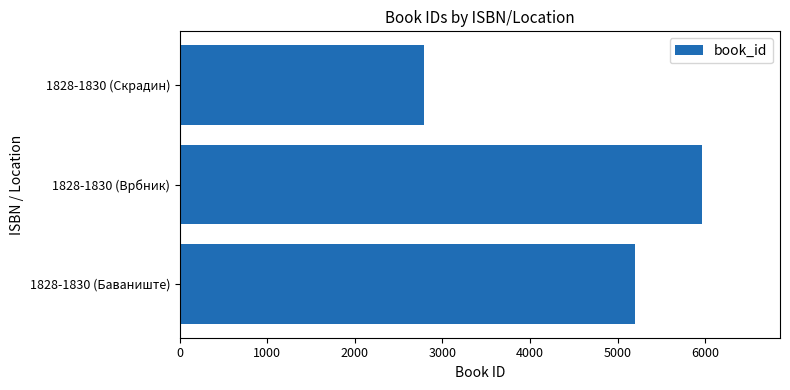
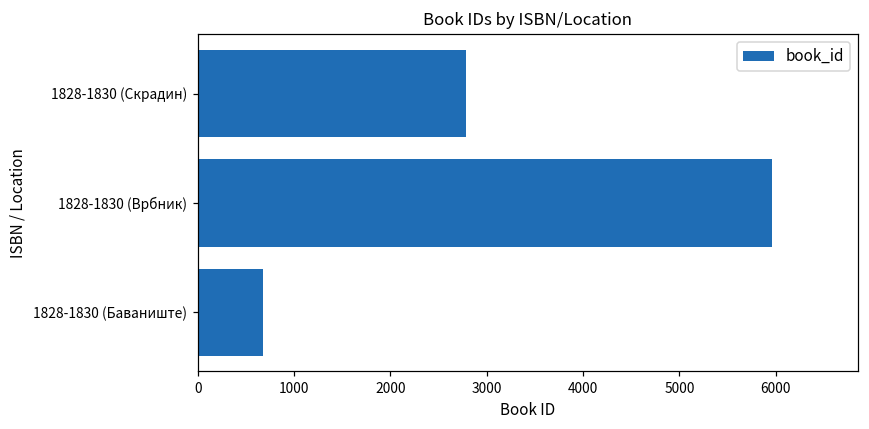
1828-1830 (Баваниште): 5200 -> 700
